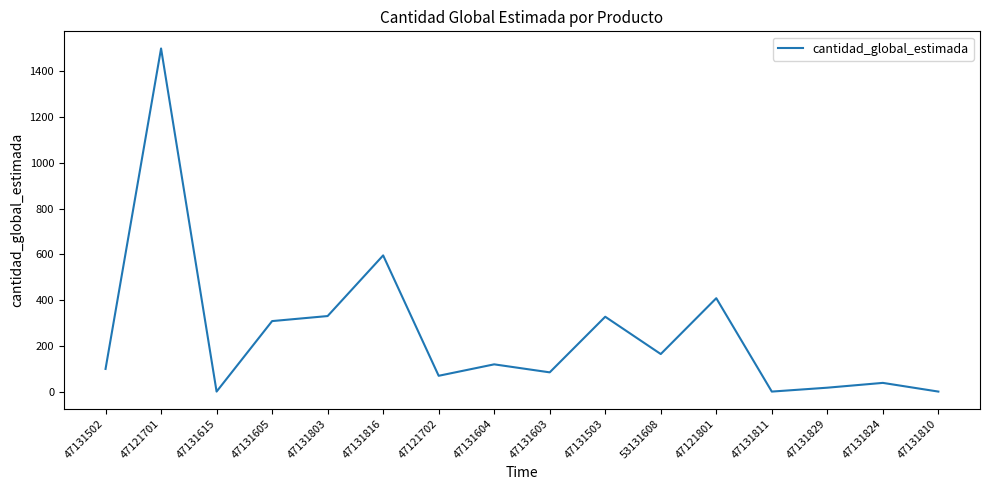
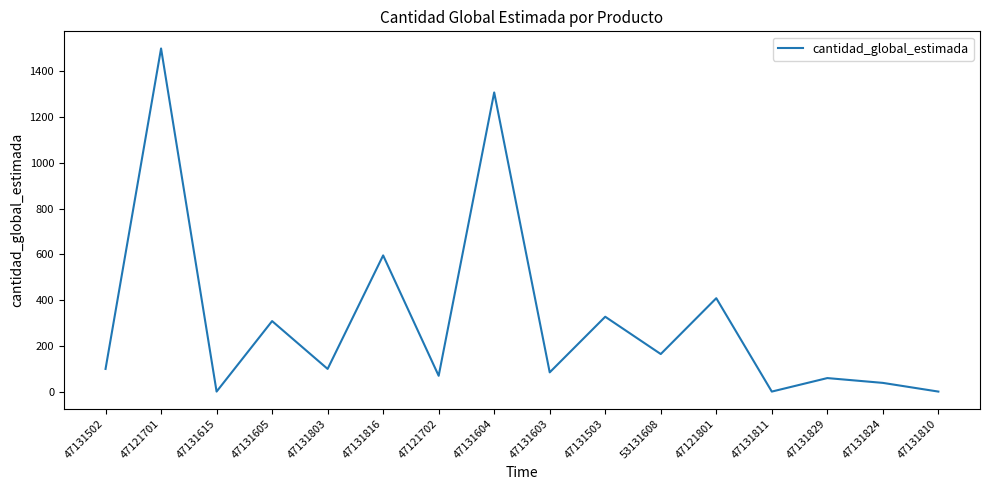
47131803: 330 -> 100
47131604: 120 -> 1310
47131829: 20 -> 60
